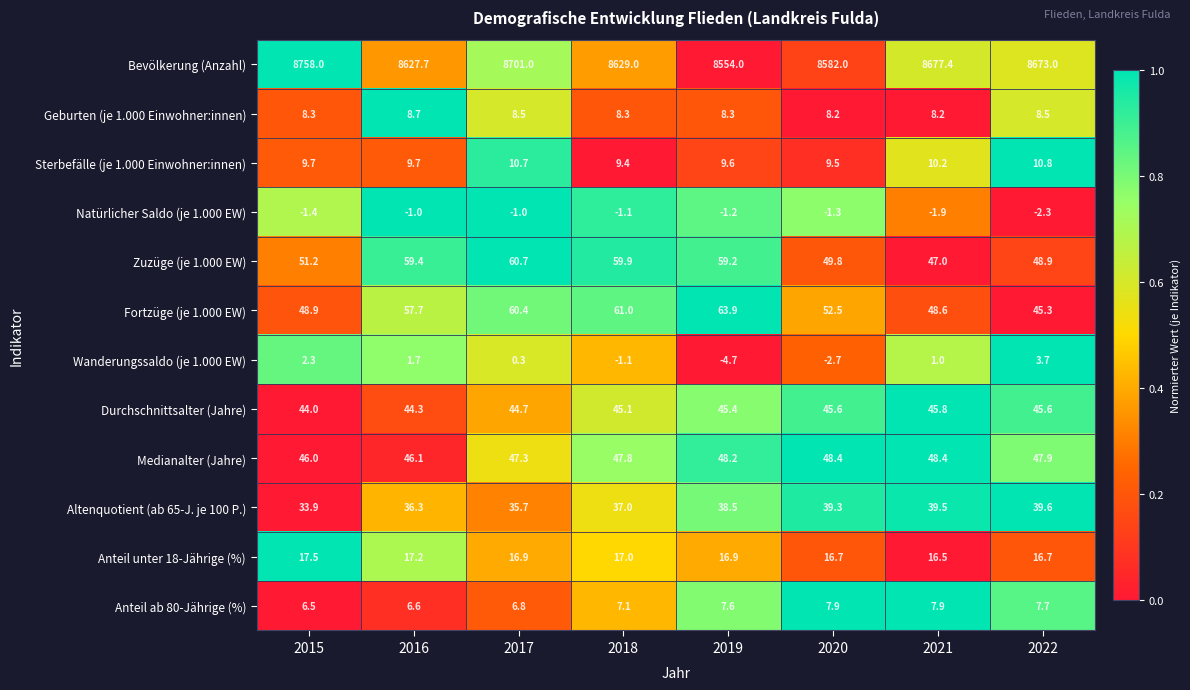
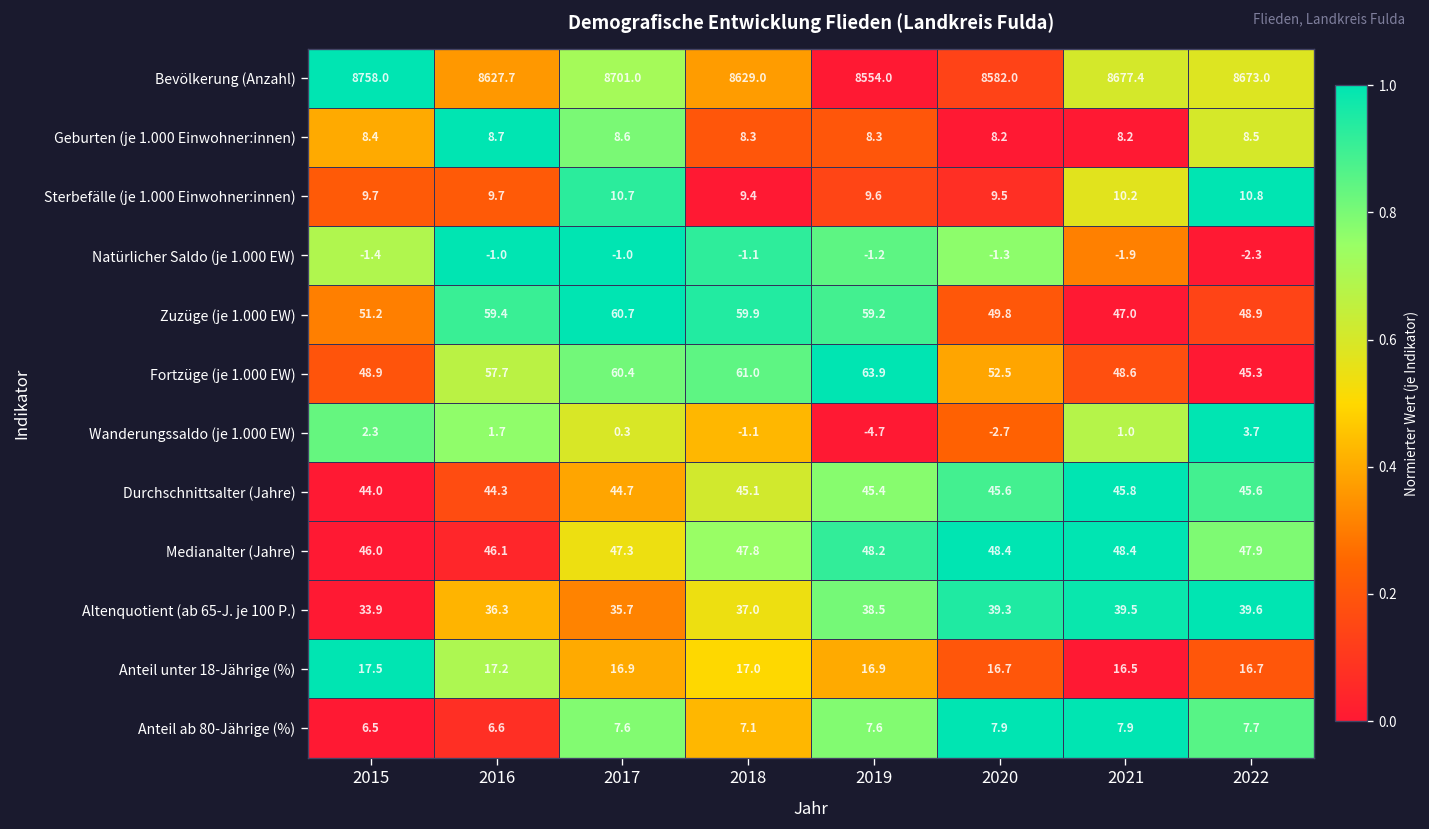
Geburten (je 1.000 Einwohner:innen), 2015: 8.3 -> 8.4
Geburten (je 1.000 Einwohner:innen), 2017: 8.5 -> 8.6
Anteil ab 80-Jährige (%), 2017: 6.8 -> 7.6
